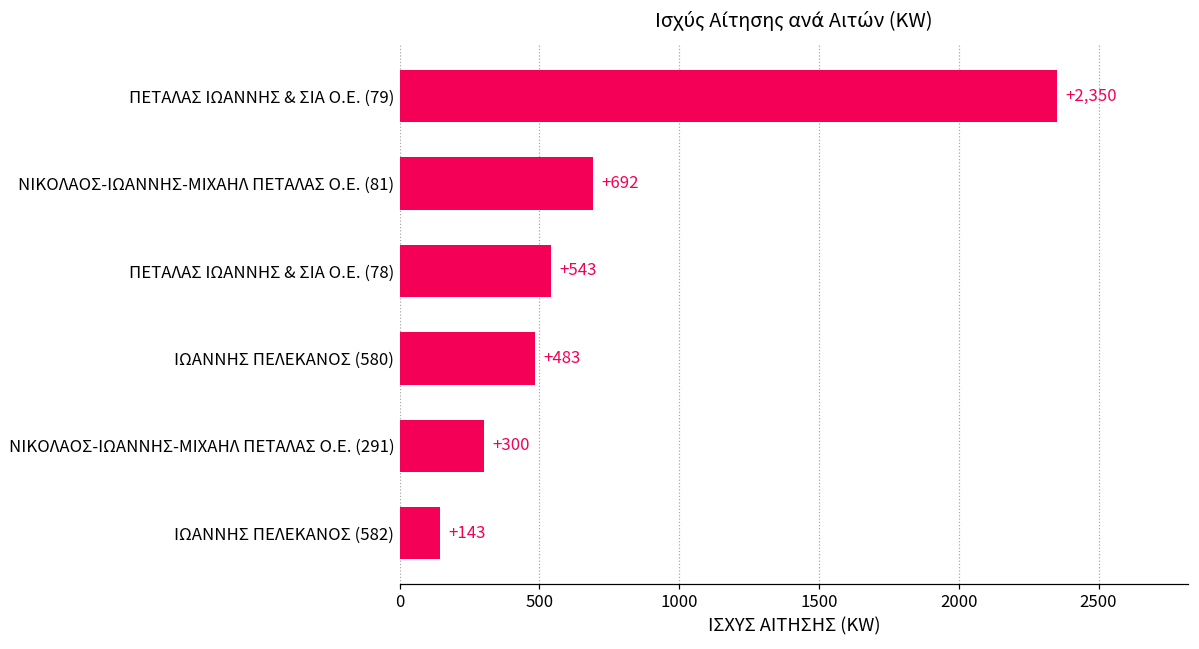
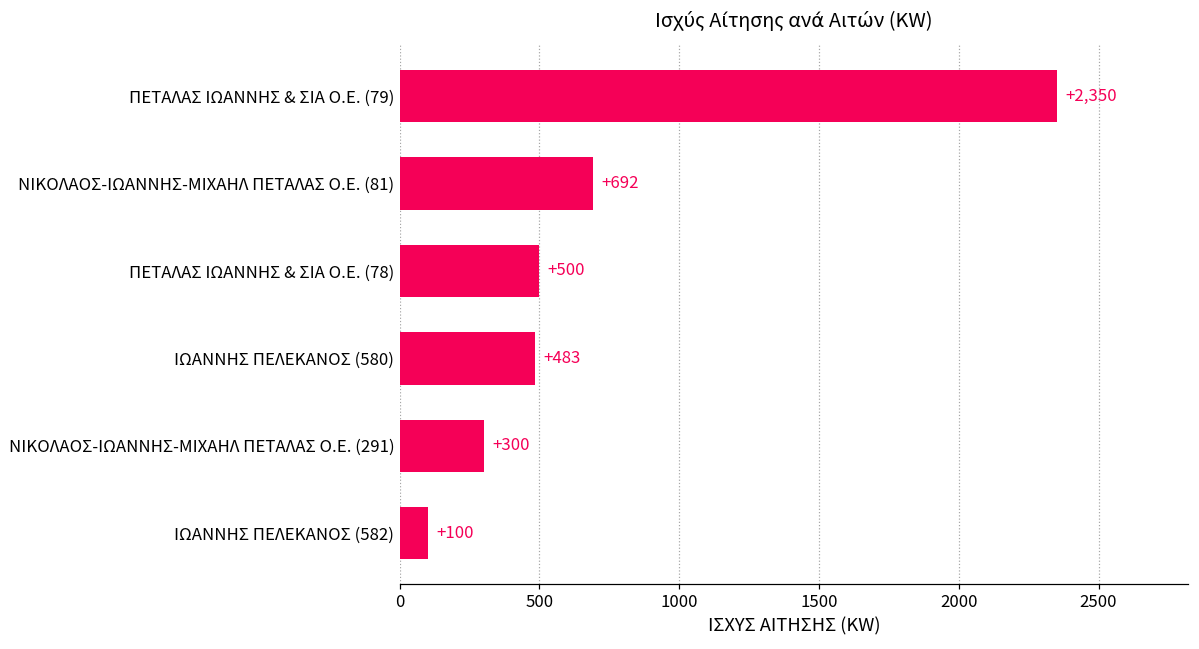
ΠΕΤΑΛΑΣ ΙΩΑΝΝΗΣ & ΣΙΑ Ο.Ε. (78): +543 -> +500
ΙΩΑΝΝΗΣ ΠΕΛΕΚΑΝΟΣ (582): +143 -> +100
